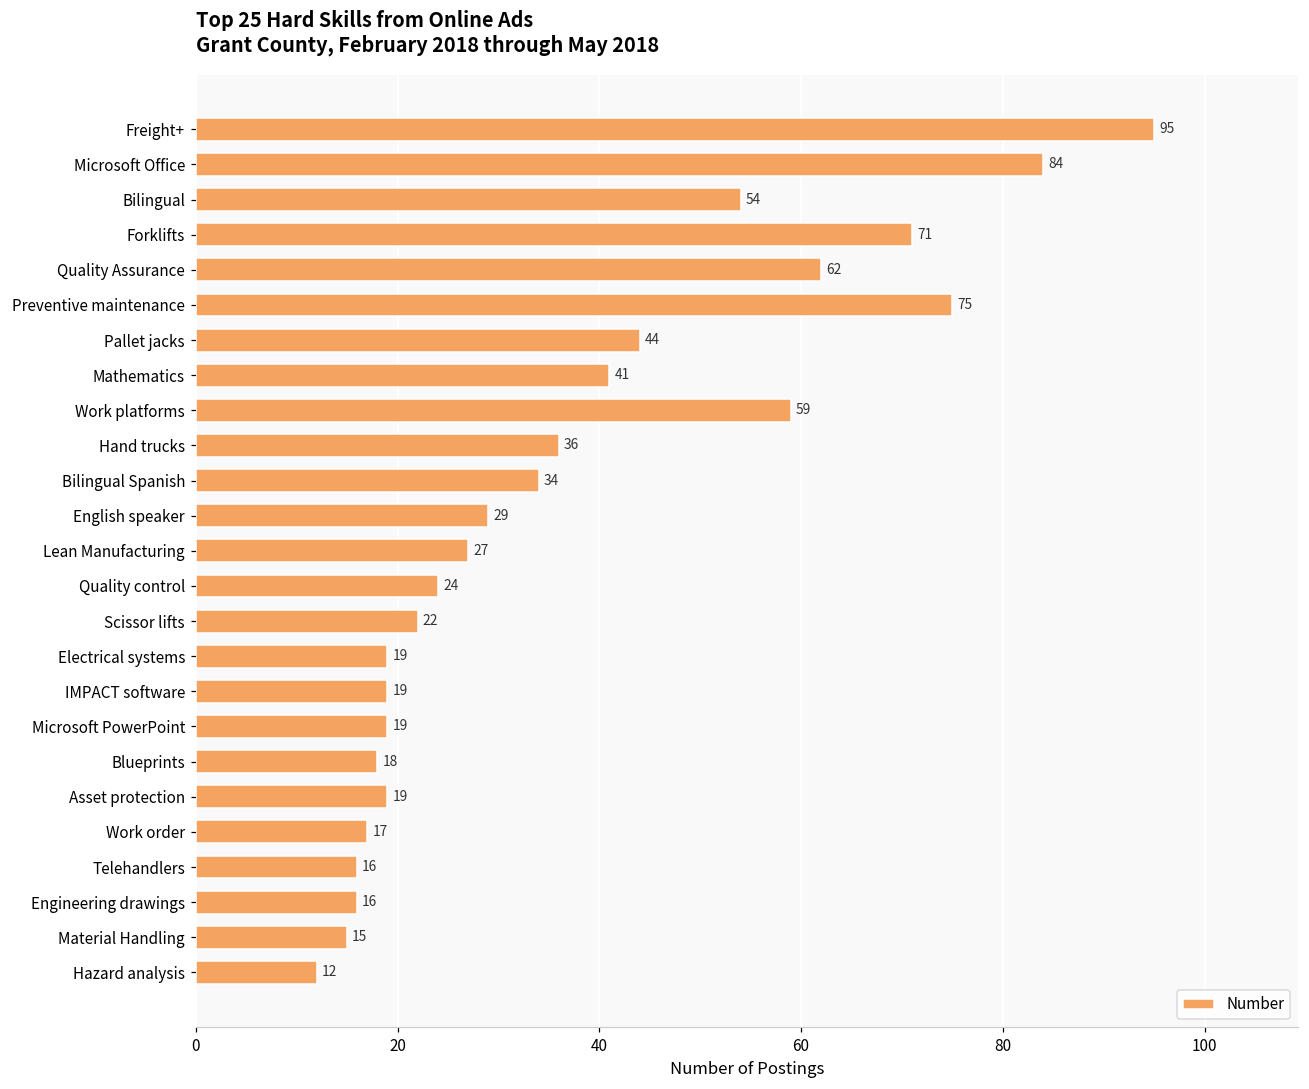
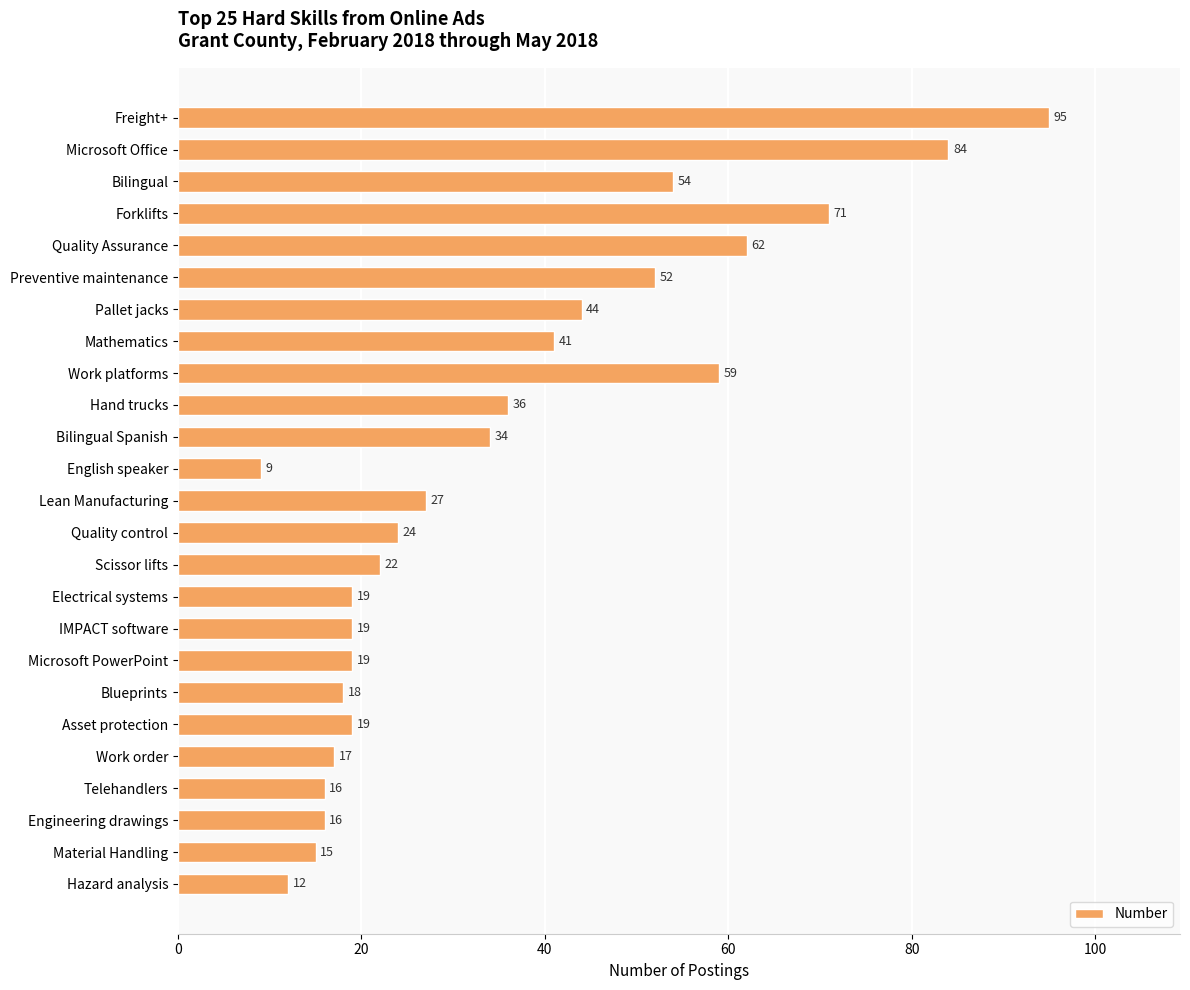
Preventive maintenance: 75 -> 52
English speaker: 29 -> 9
